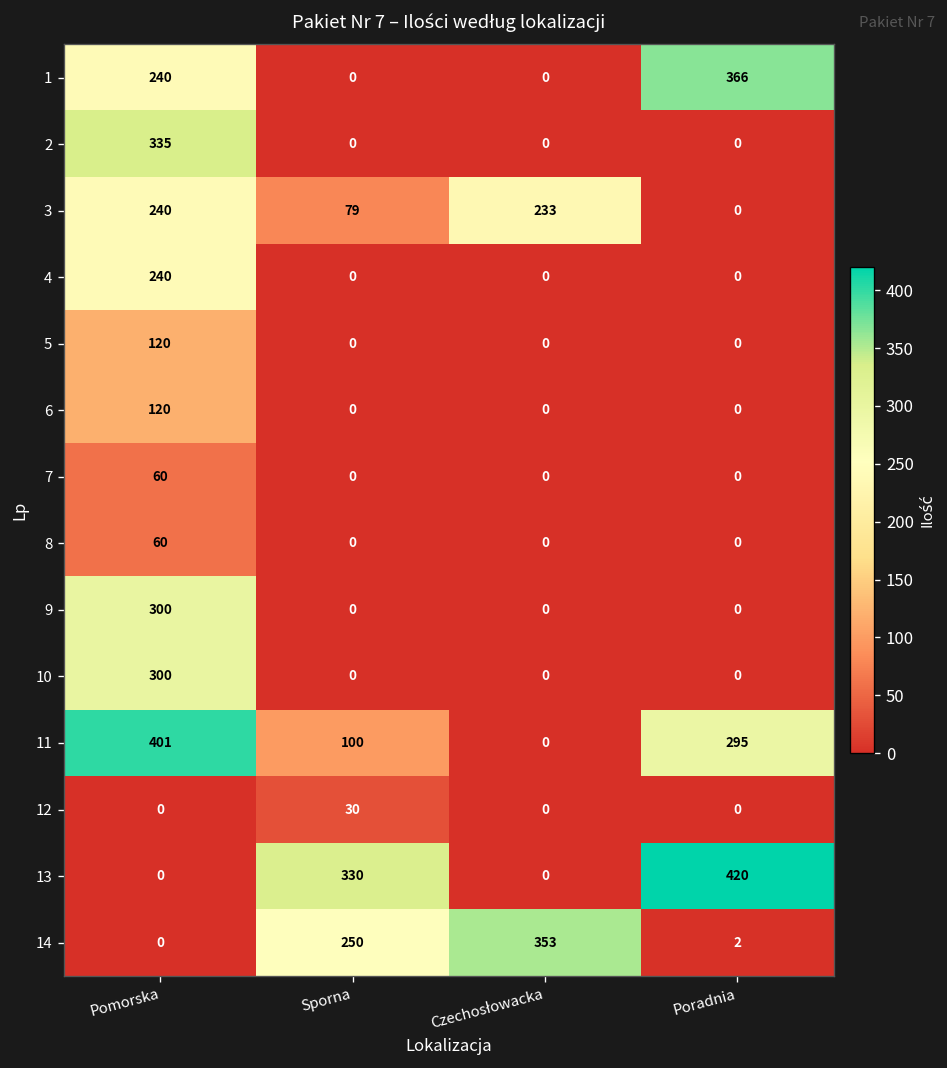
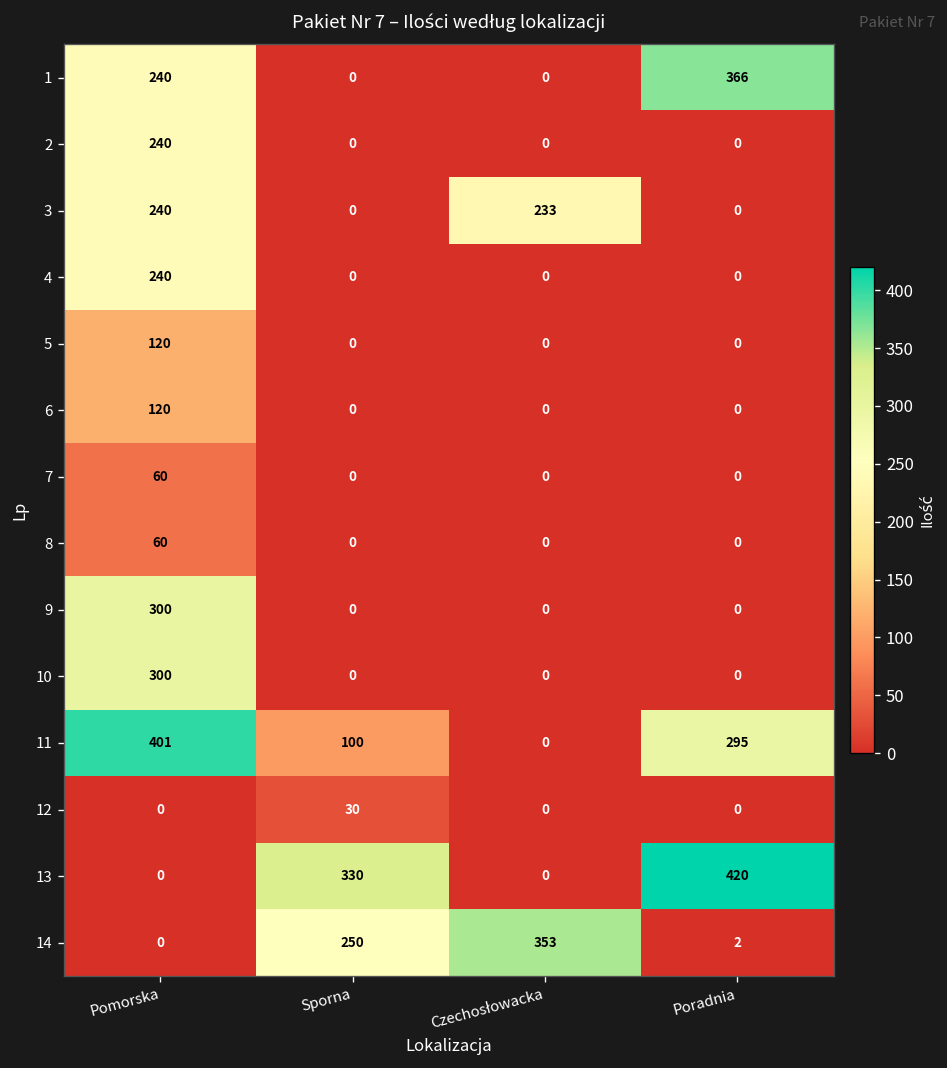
2, Pomorska: 335 -> 240
3, Sporna: 79 -> 0
